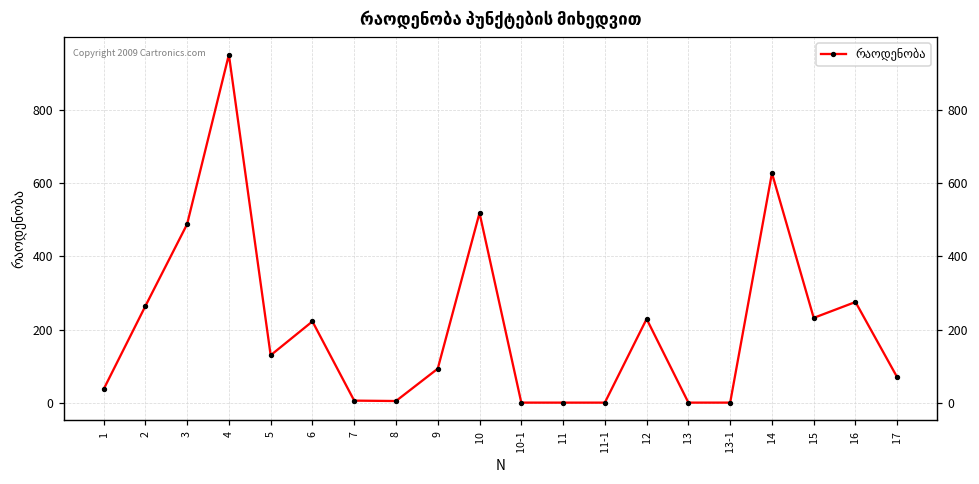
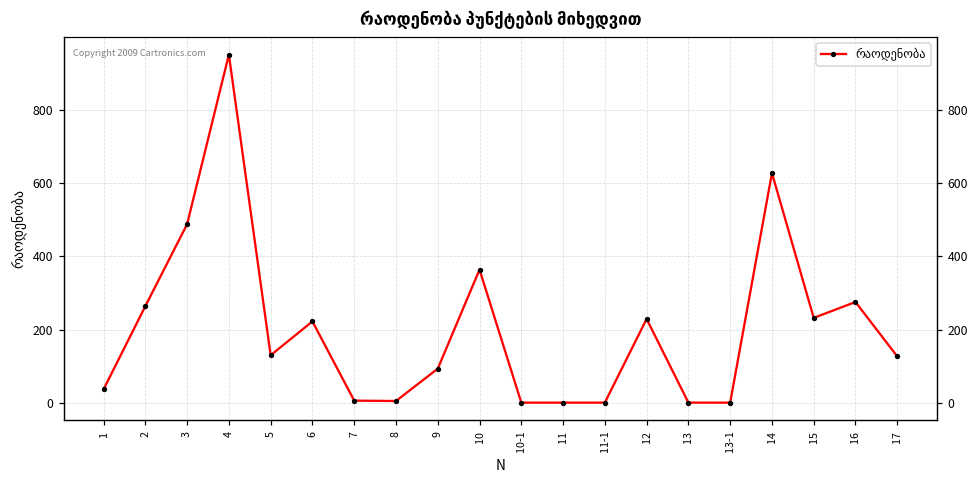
10: 520 -> 360
17: 70 -> 130
